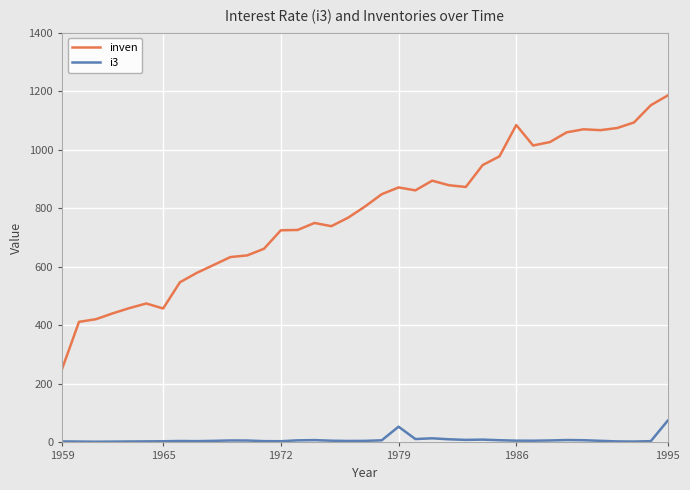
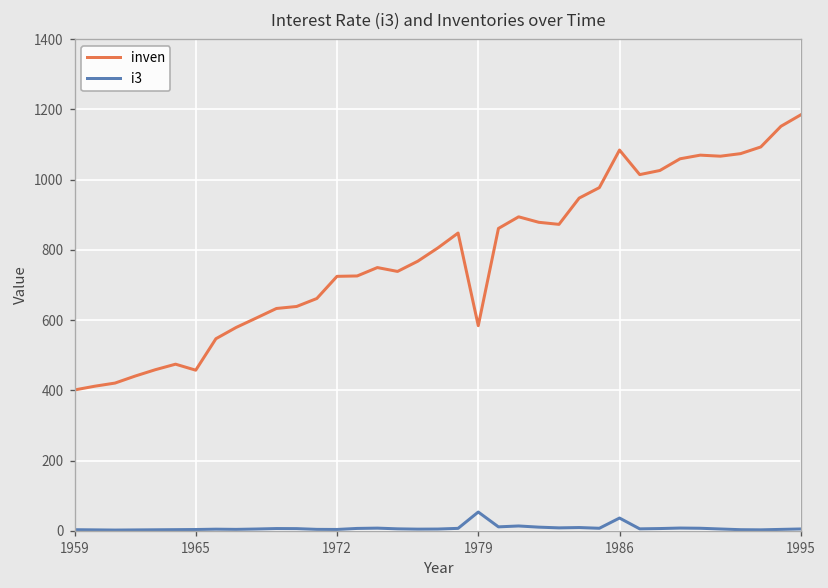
inven, 1959: 250 -> 400
inven, 1979: 870 -> 580
i3, 1986: 10 -> 40
i3, 1995: 70 -> 10
